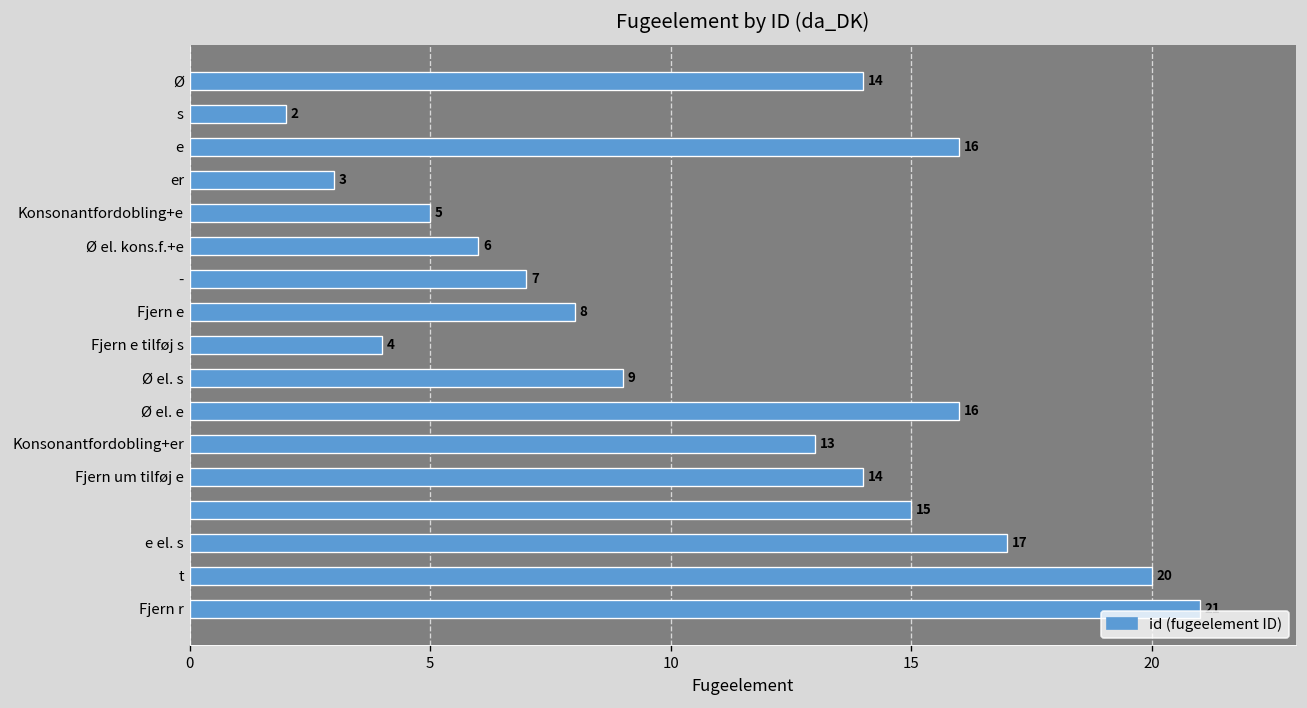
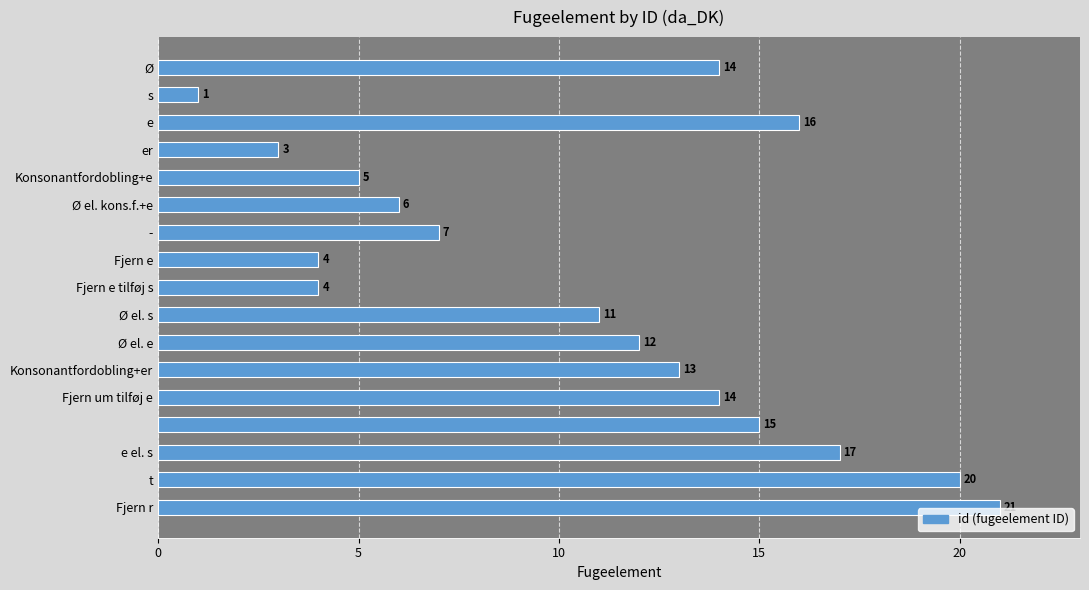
s: 2 -> 1
Fjern e: 8 -> 4
Ø el. s: 9 -> 11
Ø el. e: 16 -> 12
